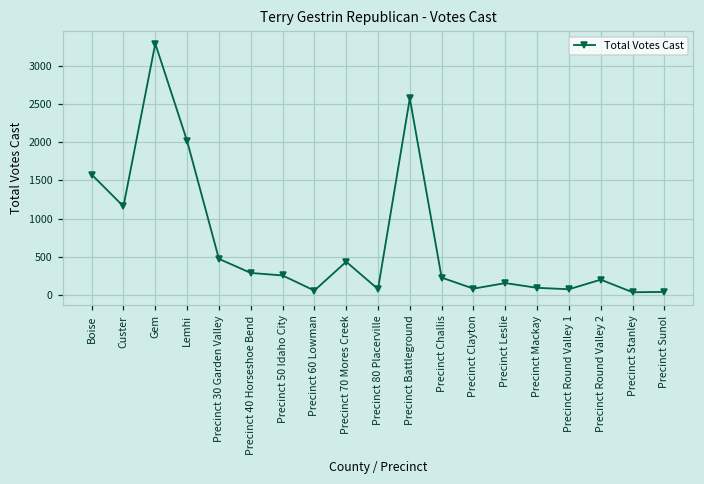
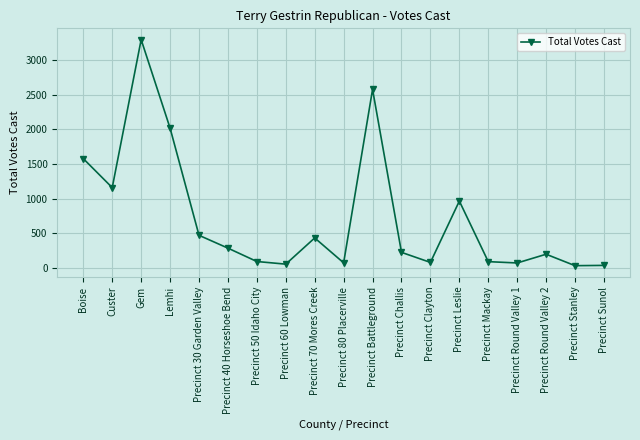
Precinct 50 Idaho City: 300 -> 100
Precinct Leslie: 200 -> 1000
